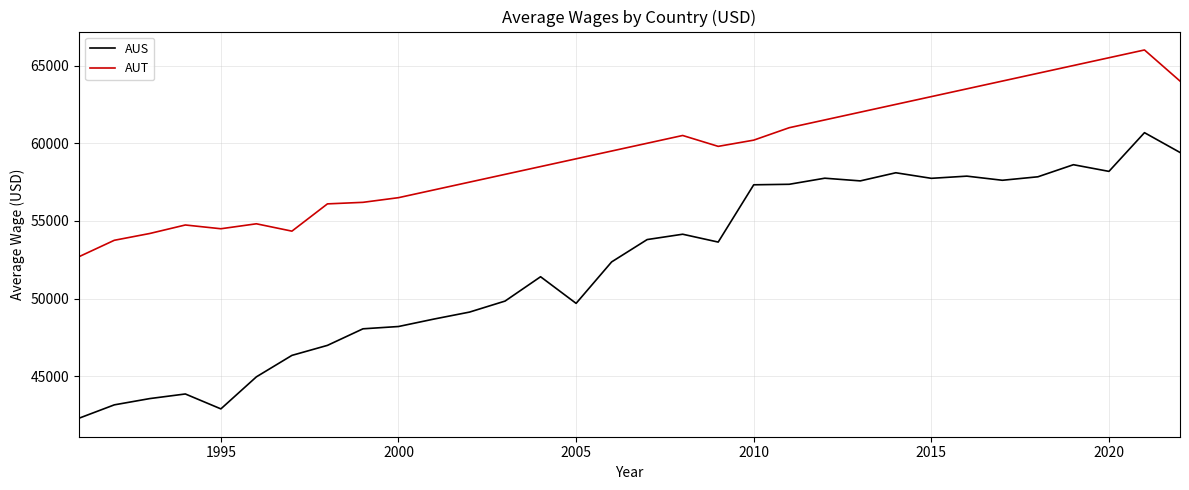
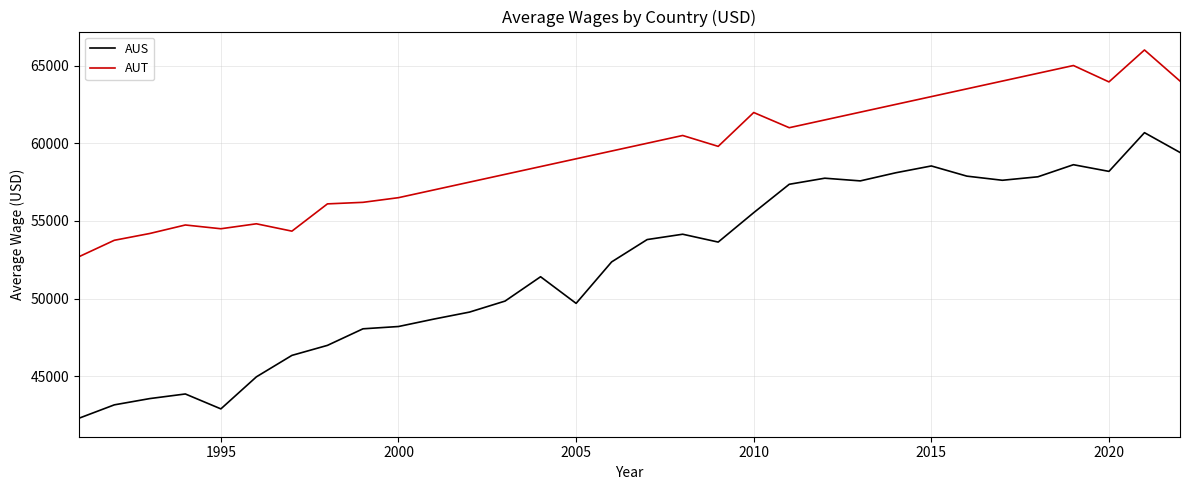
AUS, 2010: 57300 -> 55500
AUT, 2010: 60200 -> 62000
AUS, 2015: 57700 -> 58500
AUT, 2020: 65500 -> 63900
